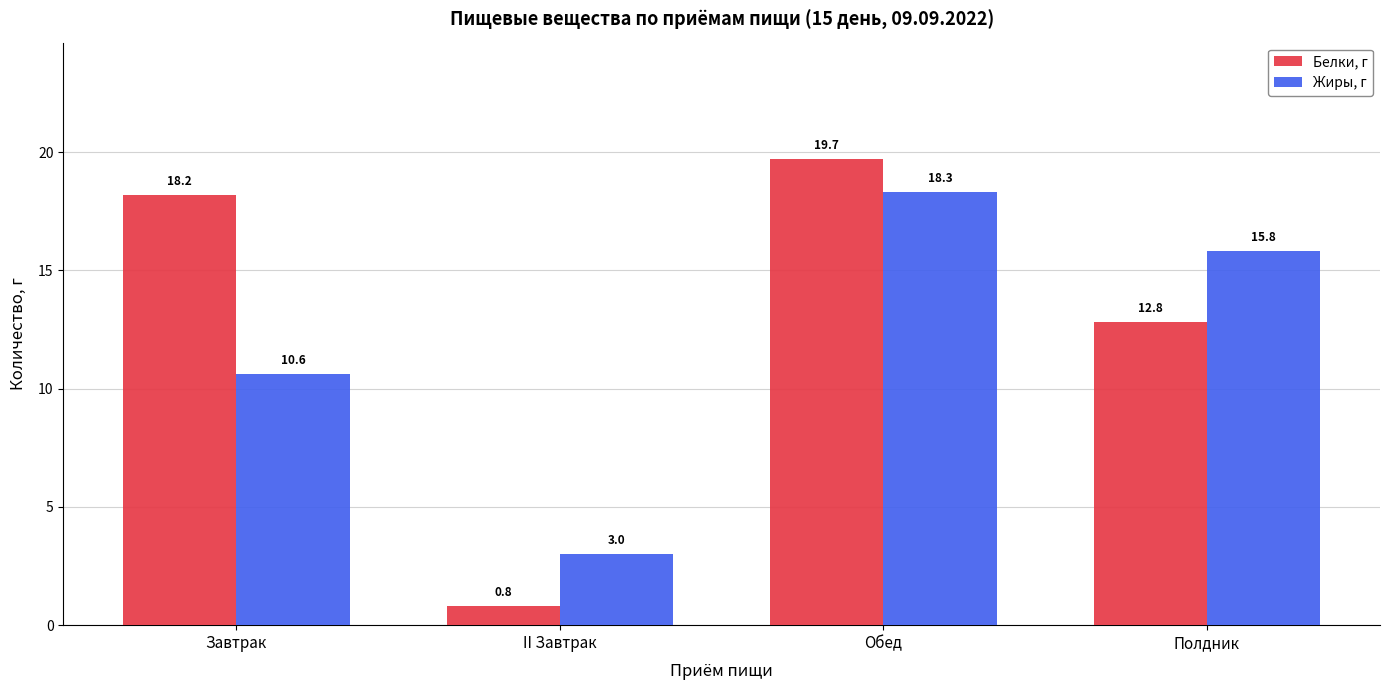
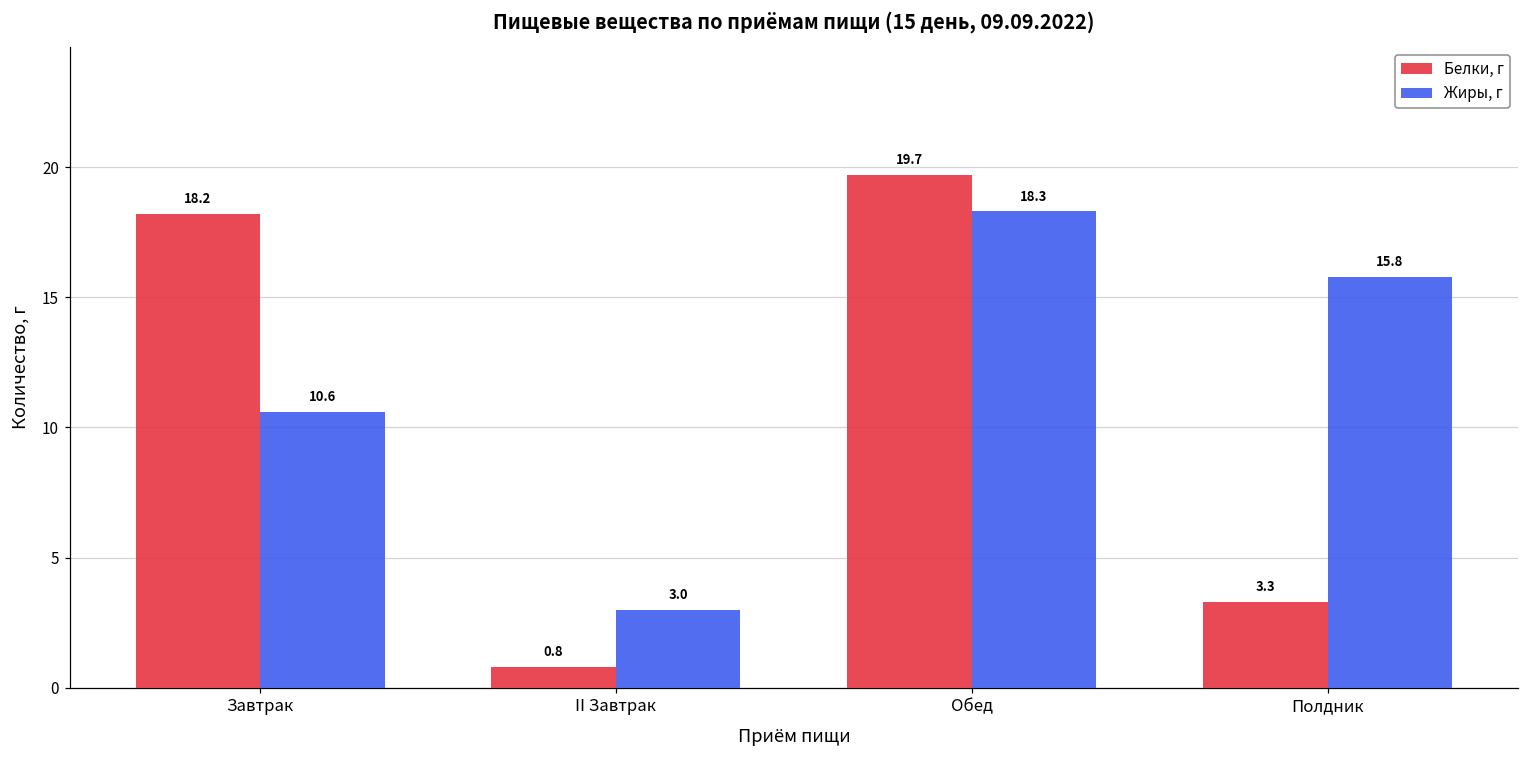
Белки, г, Полдник: 12.8 -> 3.3
